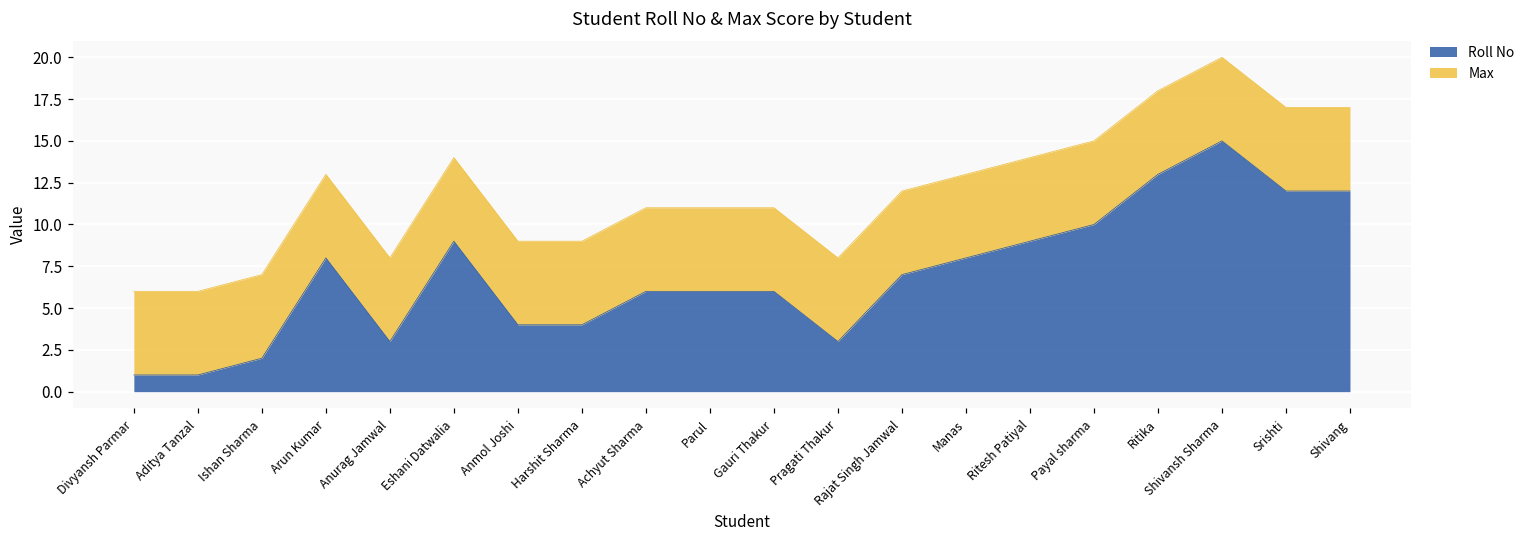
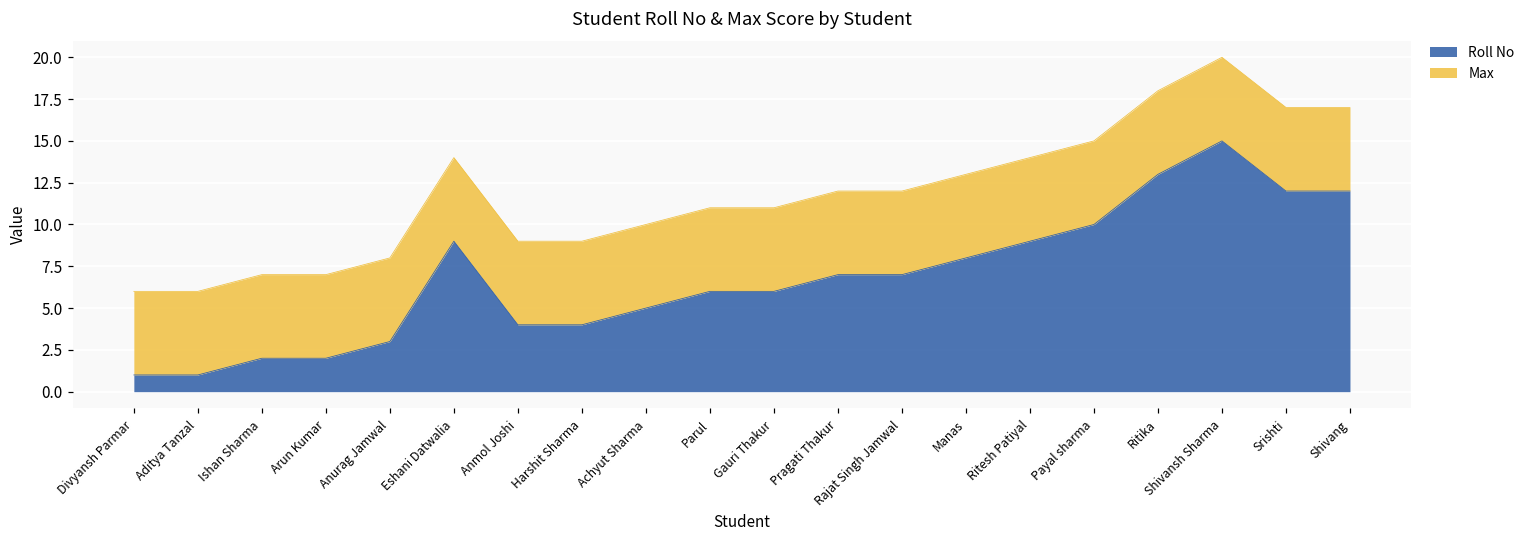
Roll No, Arun Kumar: 8 -> 2
Roll No, Achyut Sharma: 6 -> 5
Roll No, Pragati Thakur: 3 -> 7
